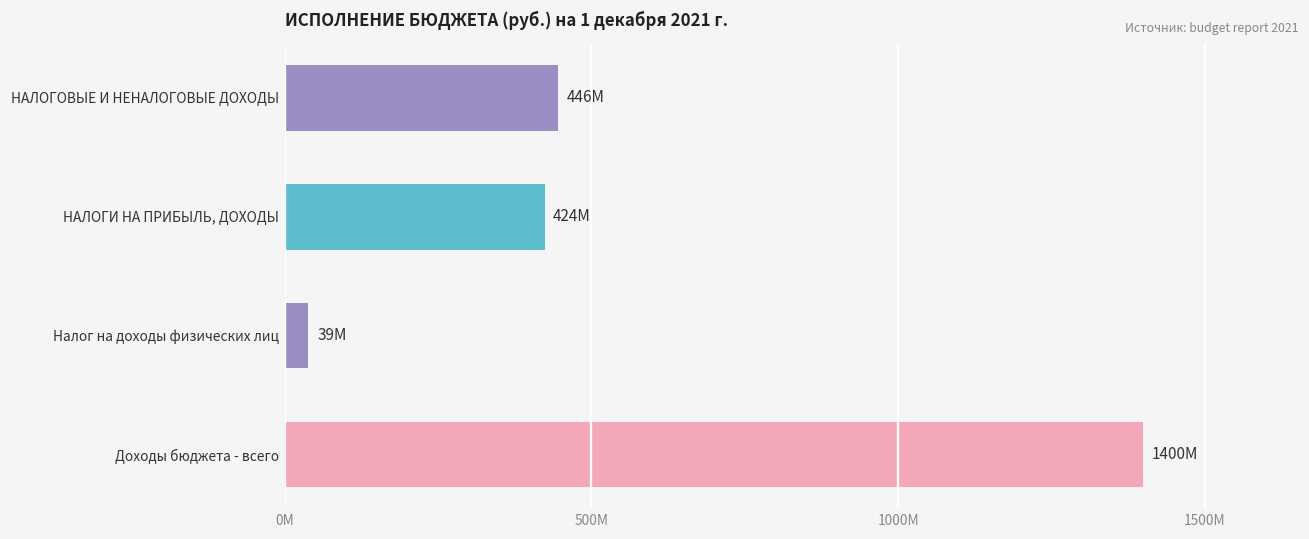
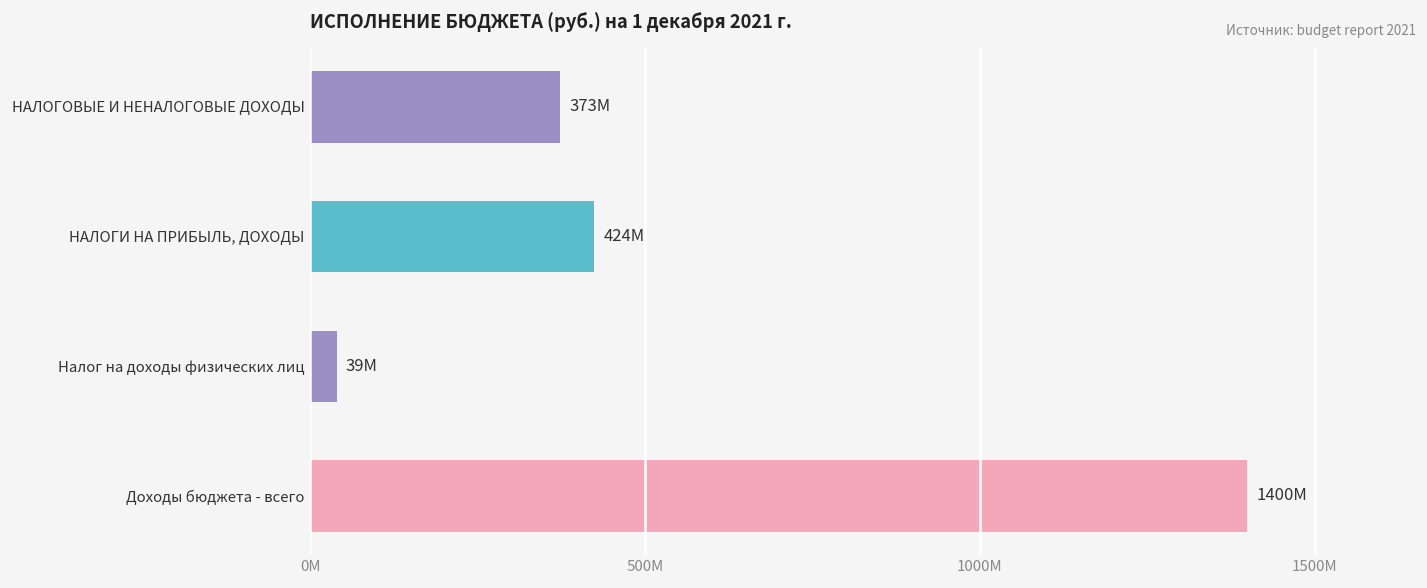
НАЛОГОВЫЕ И НЕНАЛОГОВЫЕ ДОХОДЫ: 446M -> 373M
